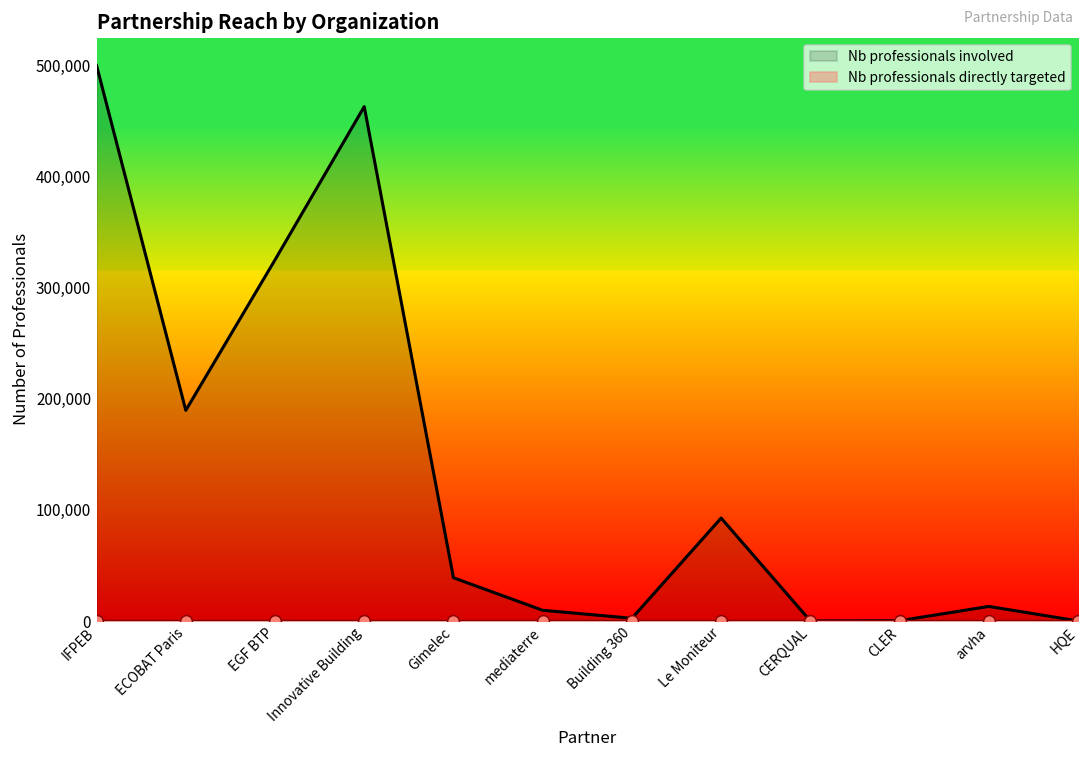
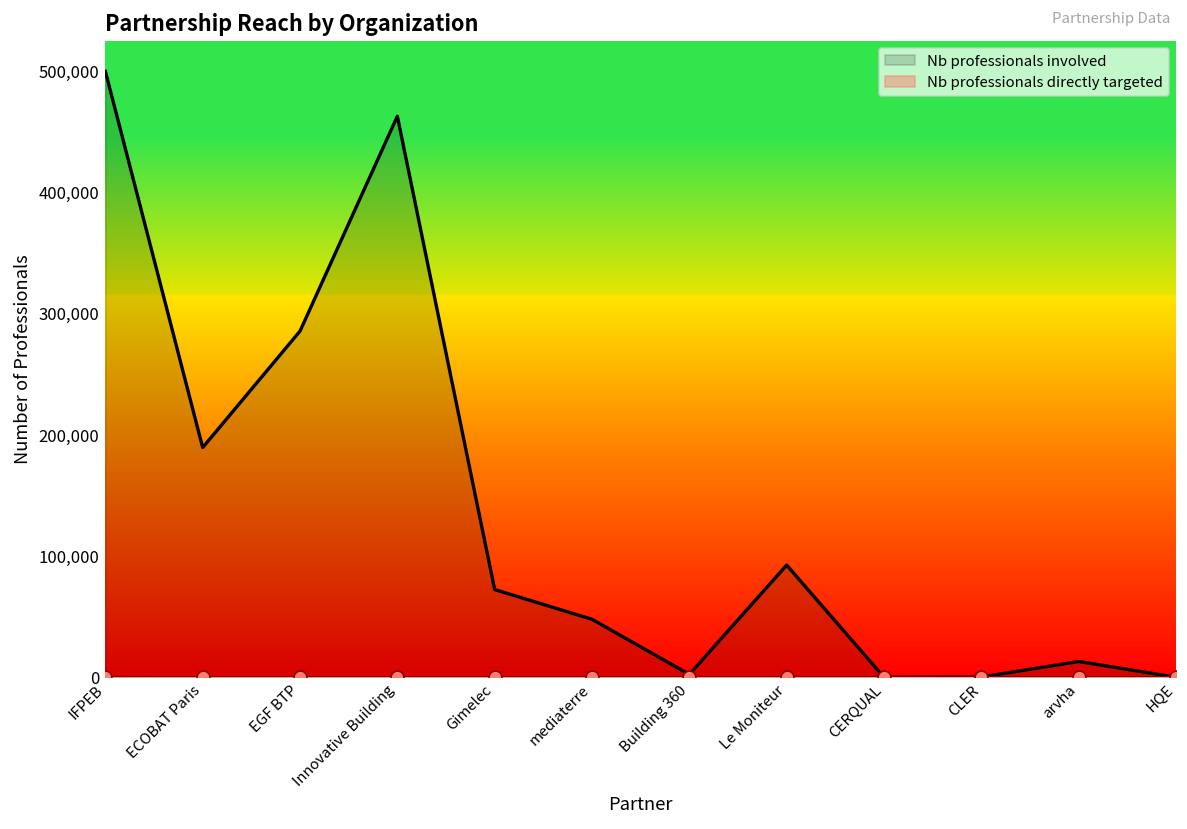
Nb professionals involved, EGF BTP: 325,000 -> 286,000
Nb professionals involved, Gimelec: 39,000 -> 72,000
Nb professionals involved, mediaterre: 10,000 -> 48,000
